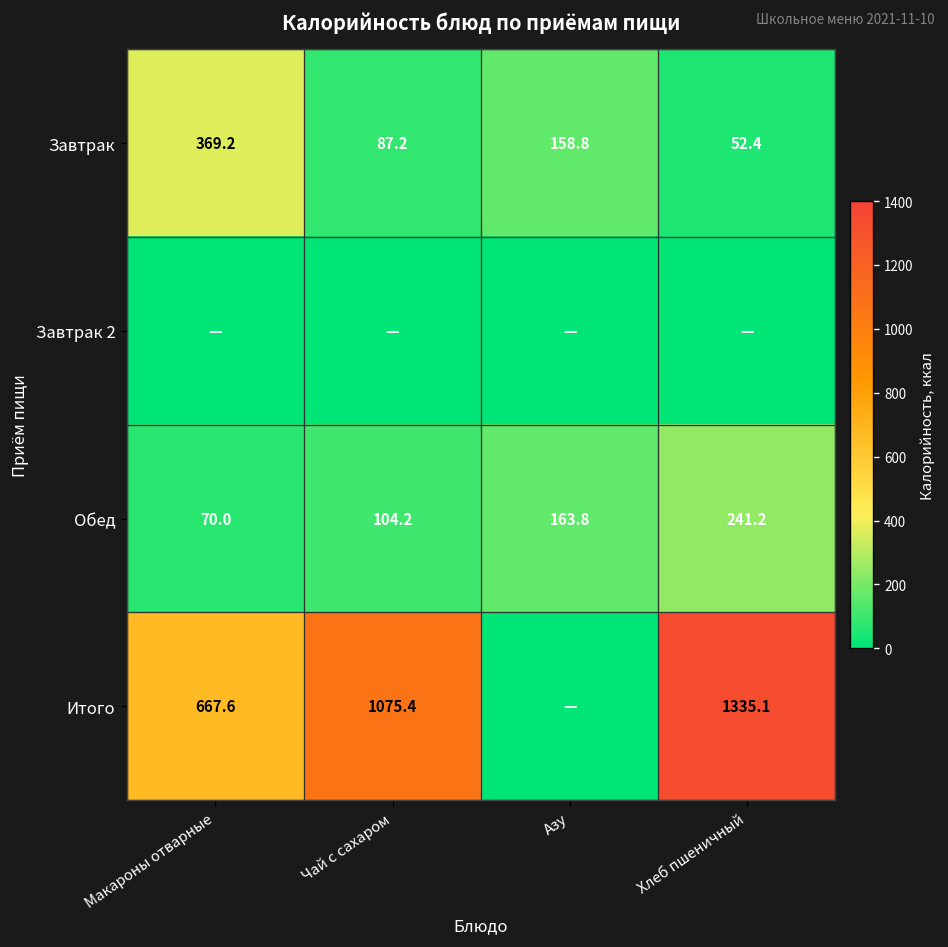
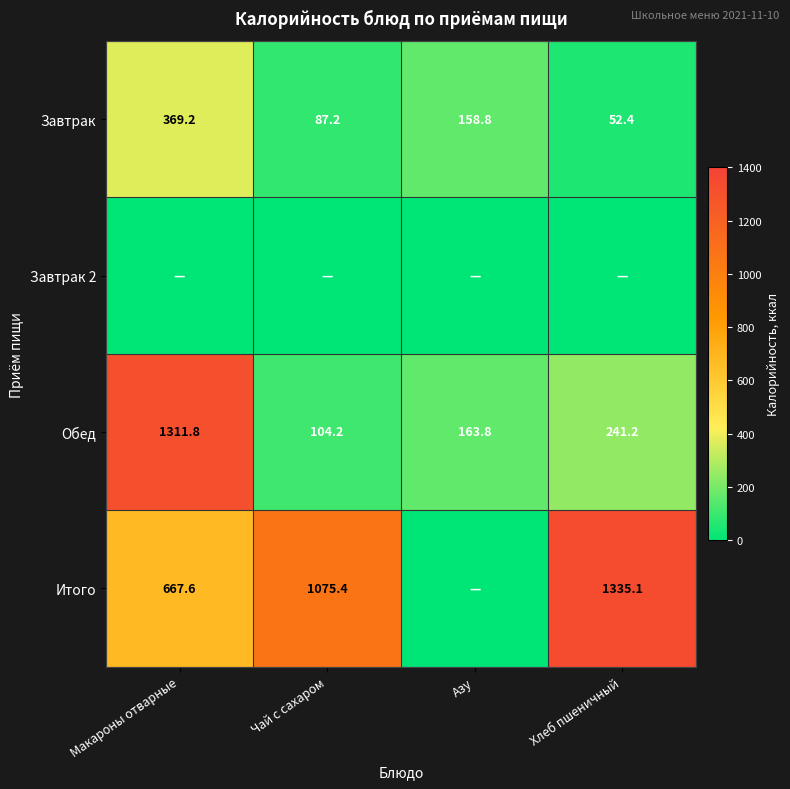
Обед, Макароны отварные: 70.0 -> 1311.8
